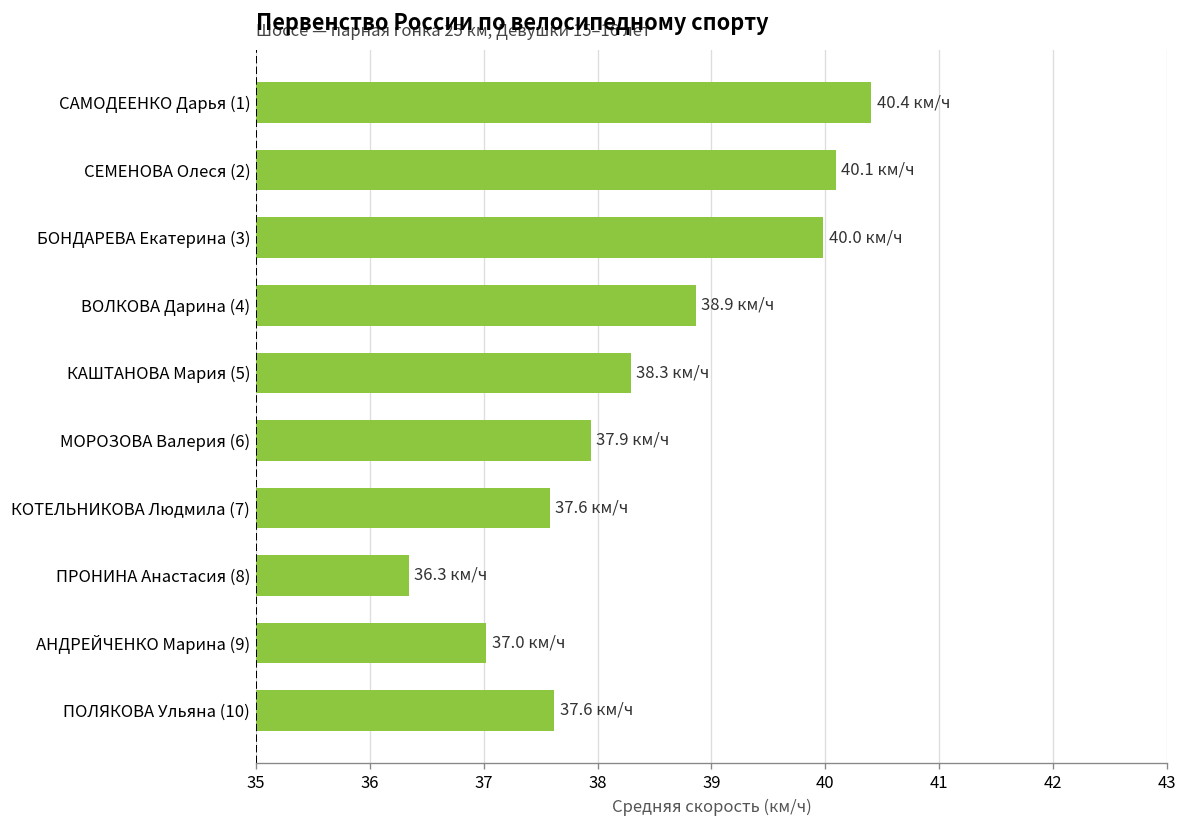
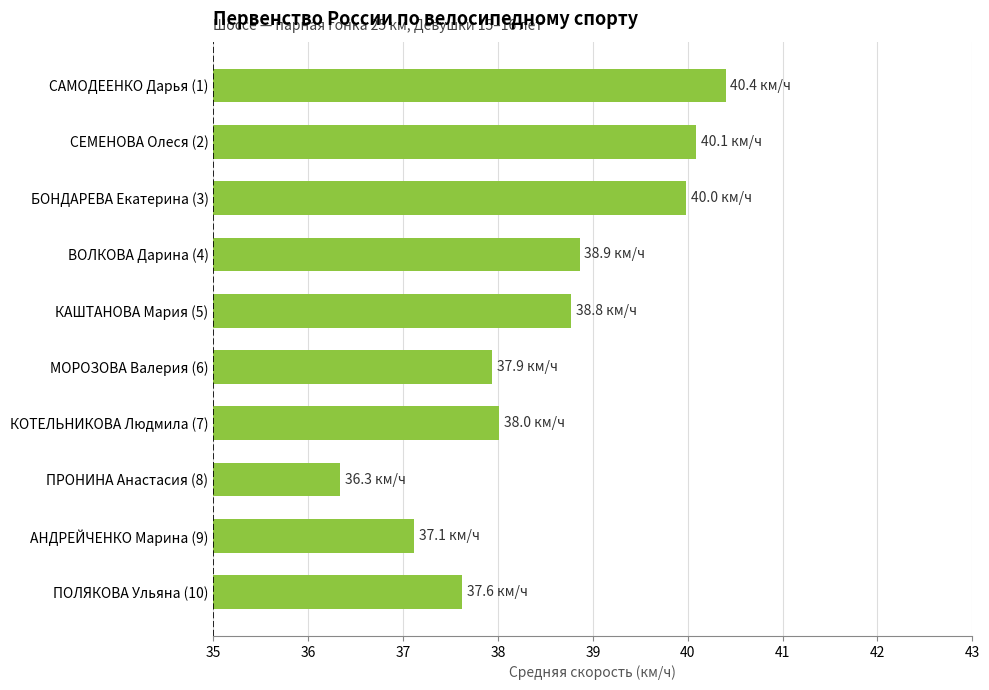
КАШТАНОВА Мария (5): 38.3 -> 38.8
КОТЕЛЬНИКОВА Людмила (7): 37.6 -> 38.0
АНДРЕЙЧЕНКО Марина (9): 37.0 -> 37.1
